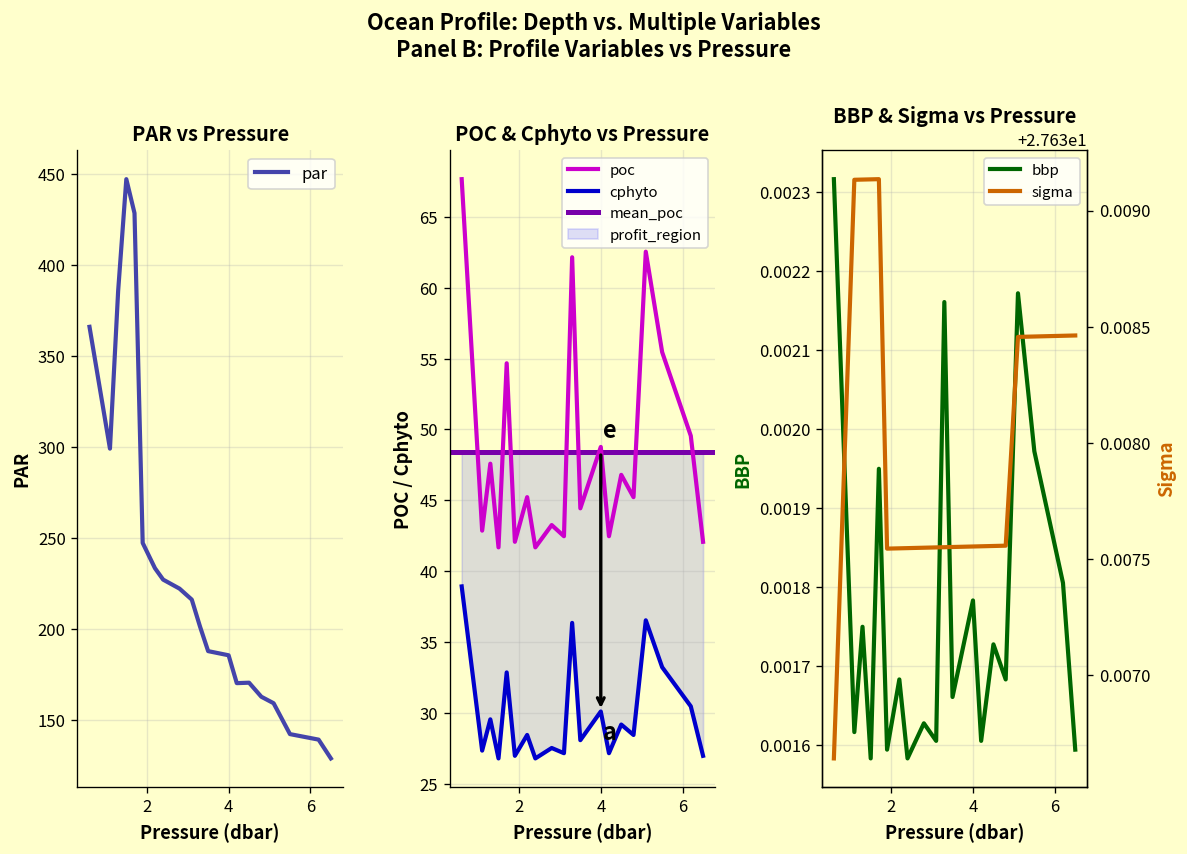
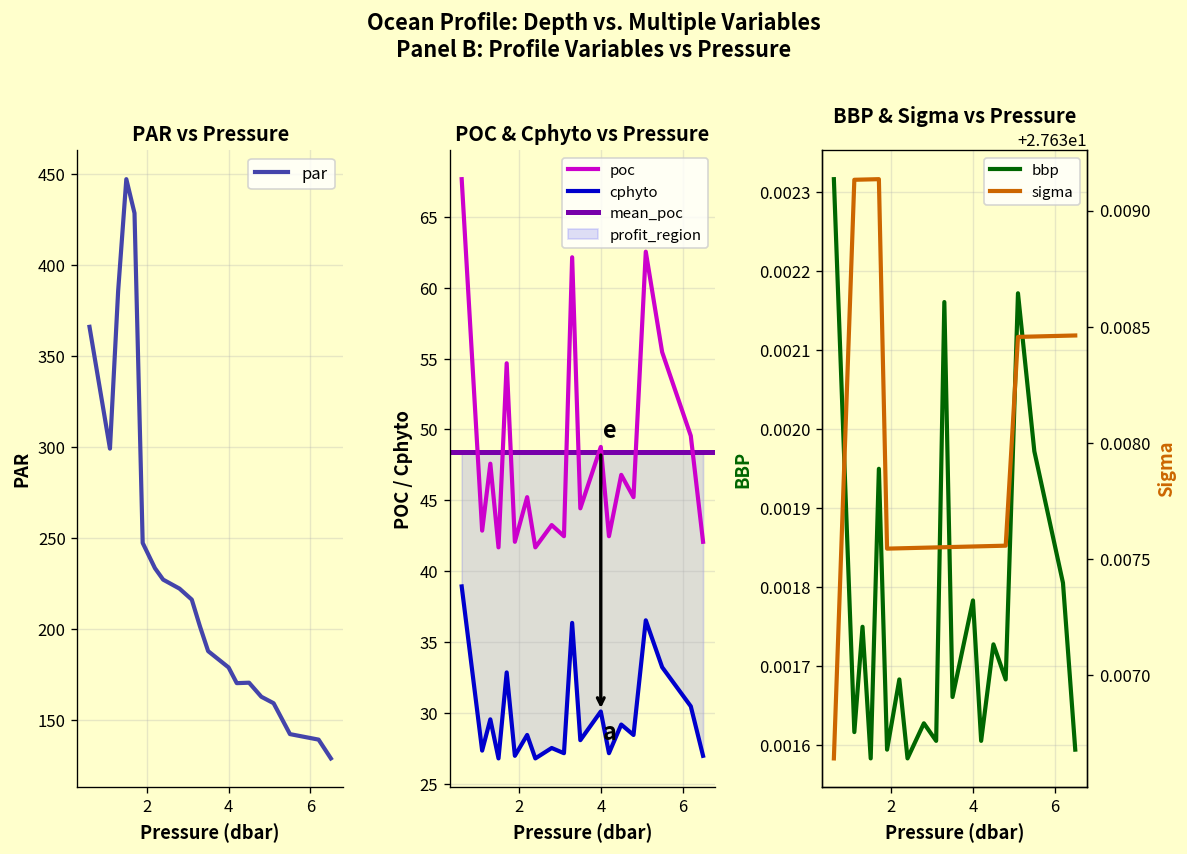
PAR vs Pressure, 4: 186 -> 179
